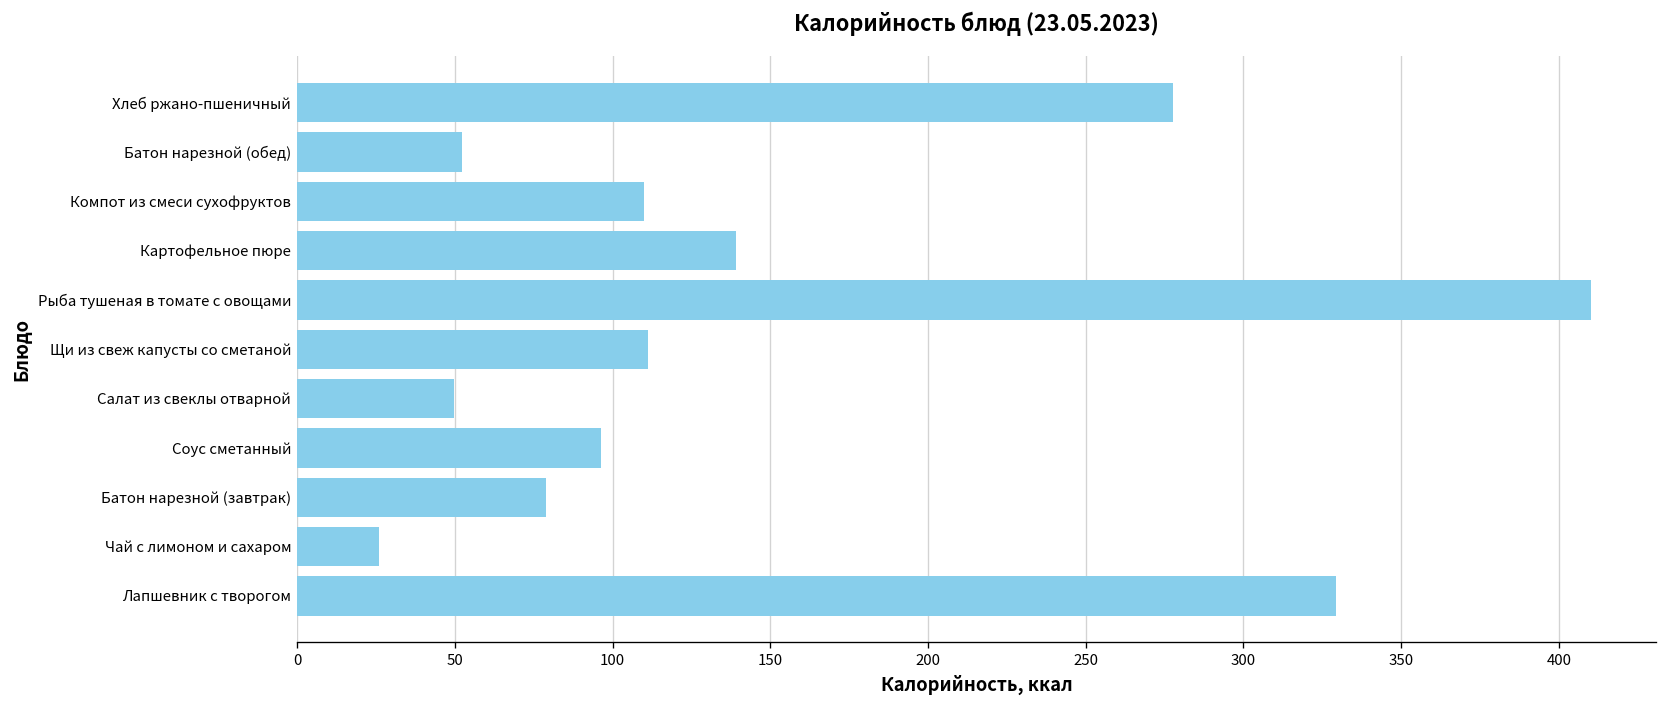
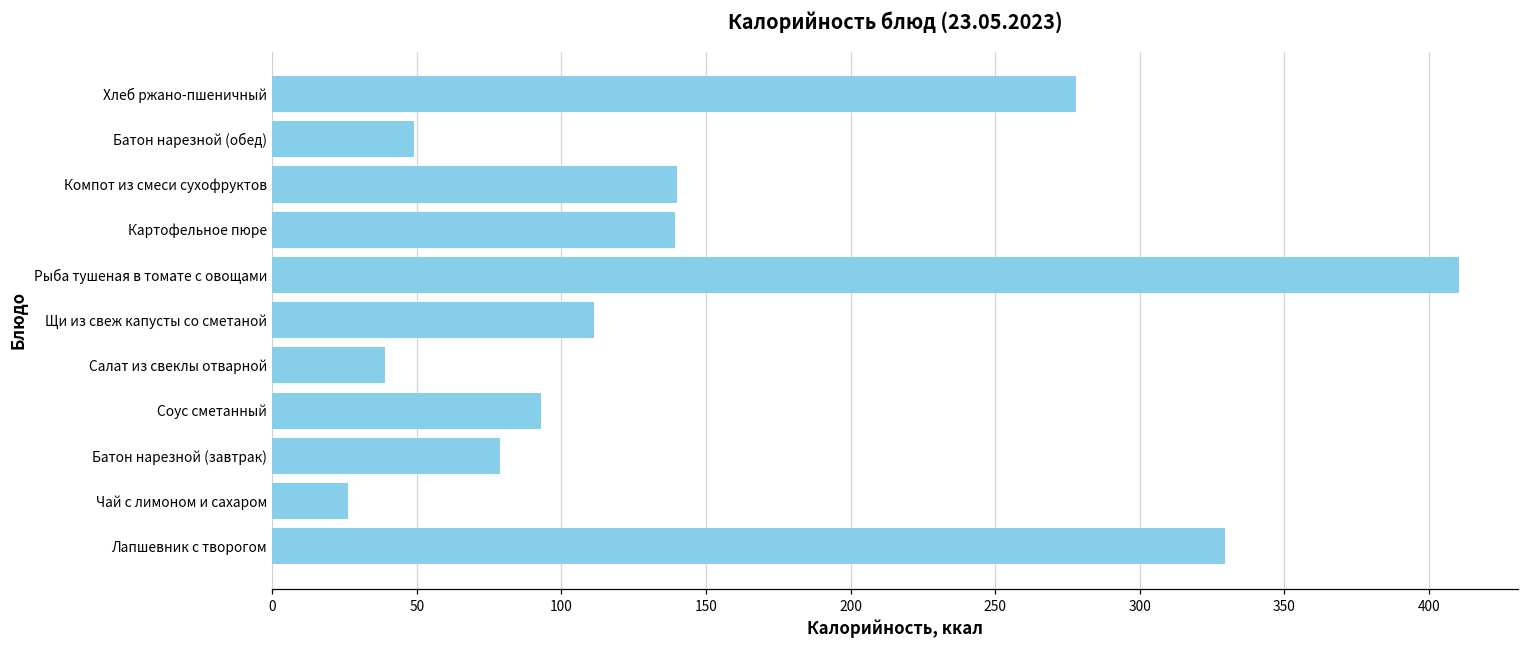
Батон нарезной (обед): 52 -> 49
Компот из смеси сухофруктов: 110 -> 140
Салат из свеклы отварной: 50 -> 39
Соус сметанный: 96 -> 93
